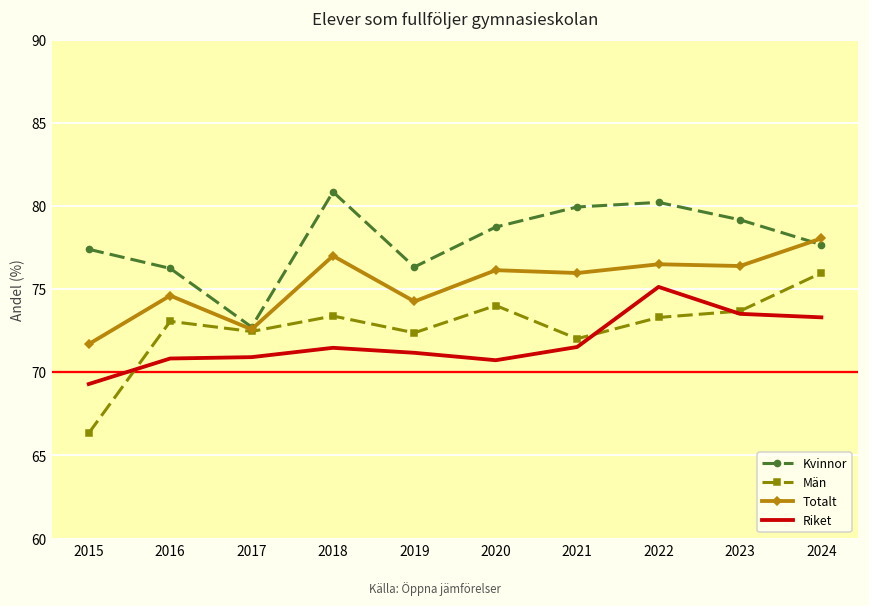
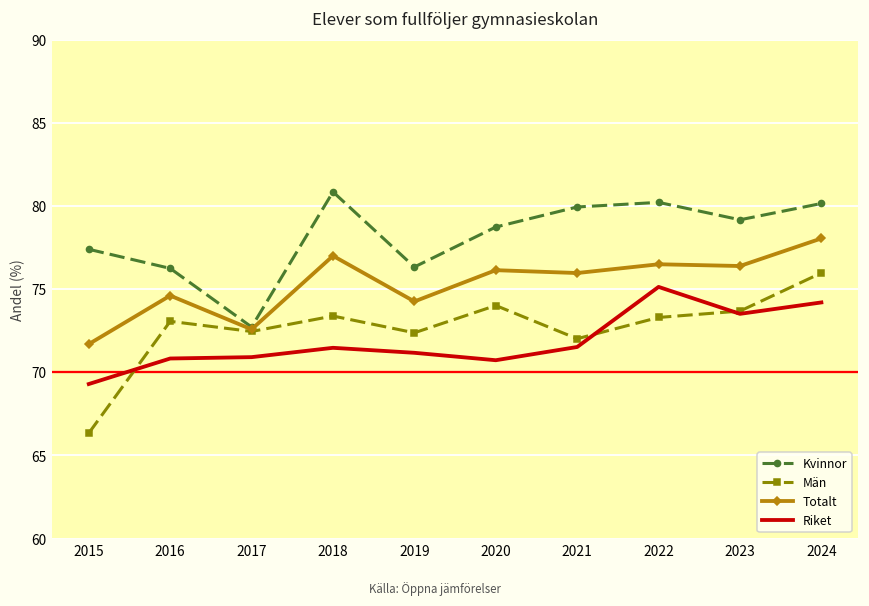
Kvinnor, 2024: 77.7 -> 80.2
Riket, 2024: 73.3 -> 74.2
